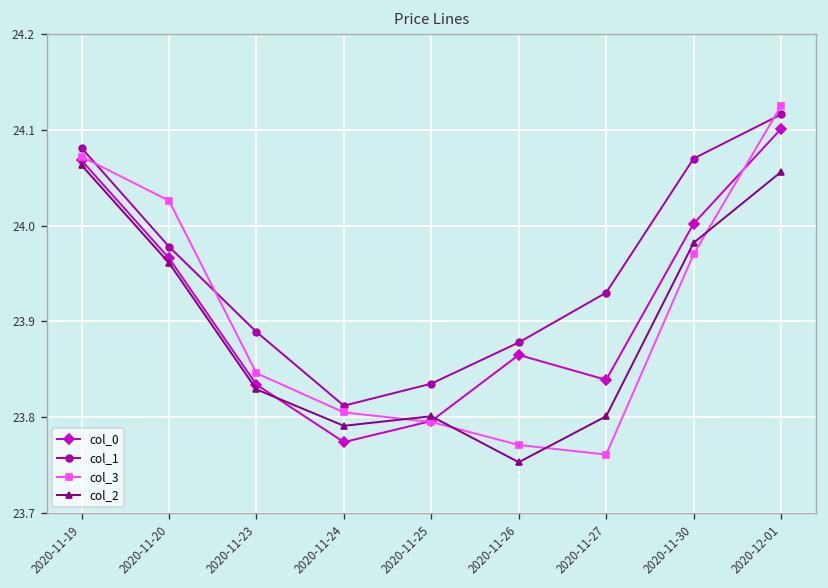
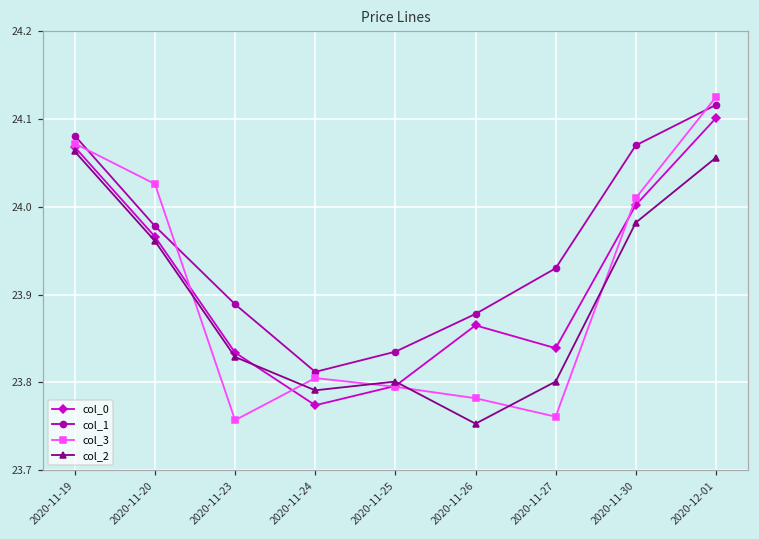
col_3, 2020-11-23: 23.85 -> 23.76
col_3, 2020-11-26: 23.77 -> 23.78
col_3, 2020-11-30: 23.97 -> 24.01
